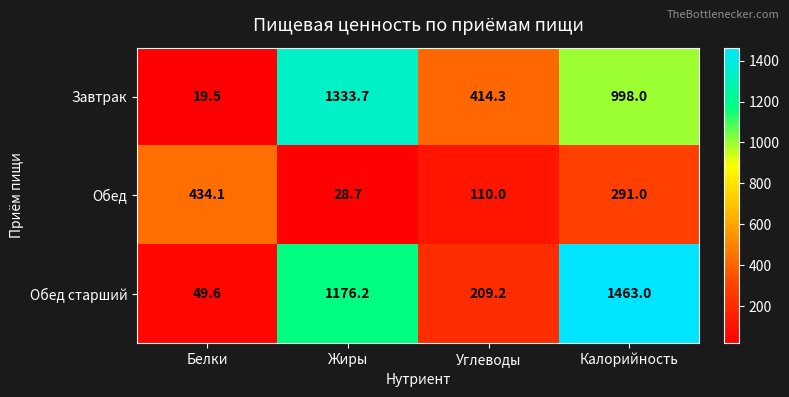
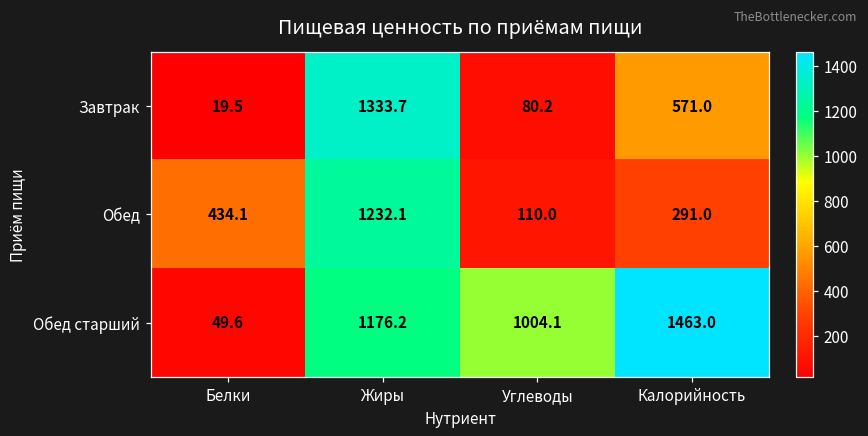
Завтрак, Углеводы: 414.3 -> 80.2
Завтрак, Калорийность: 998.0 -> 571.0
Обед, Жиры: 28.7 -> 1232.1
Обед старший, Углеводы: 209.2 -> 1004.1
